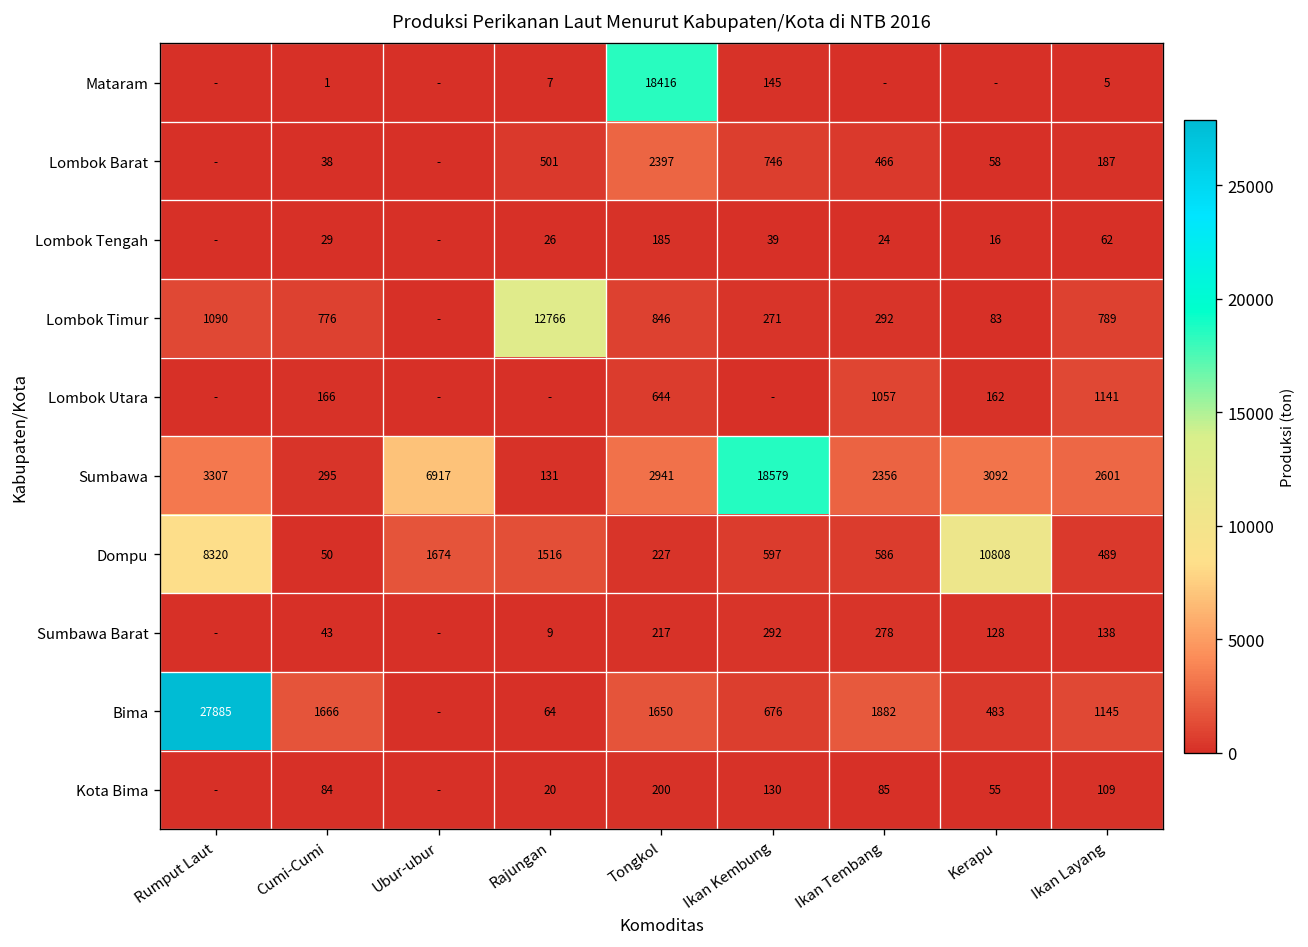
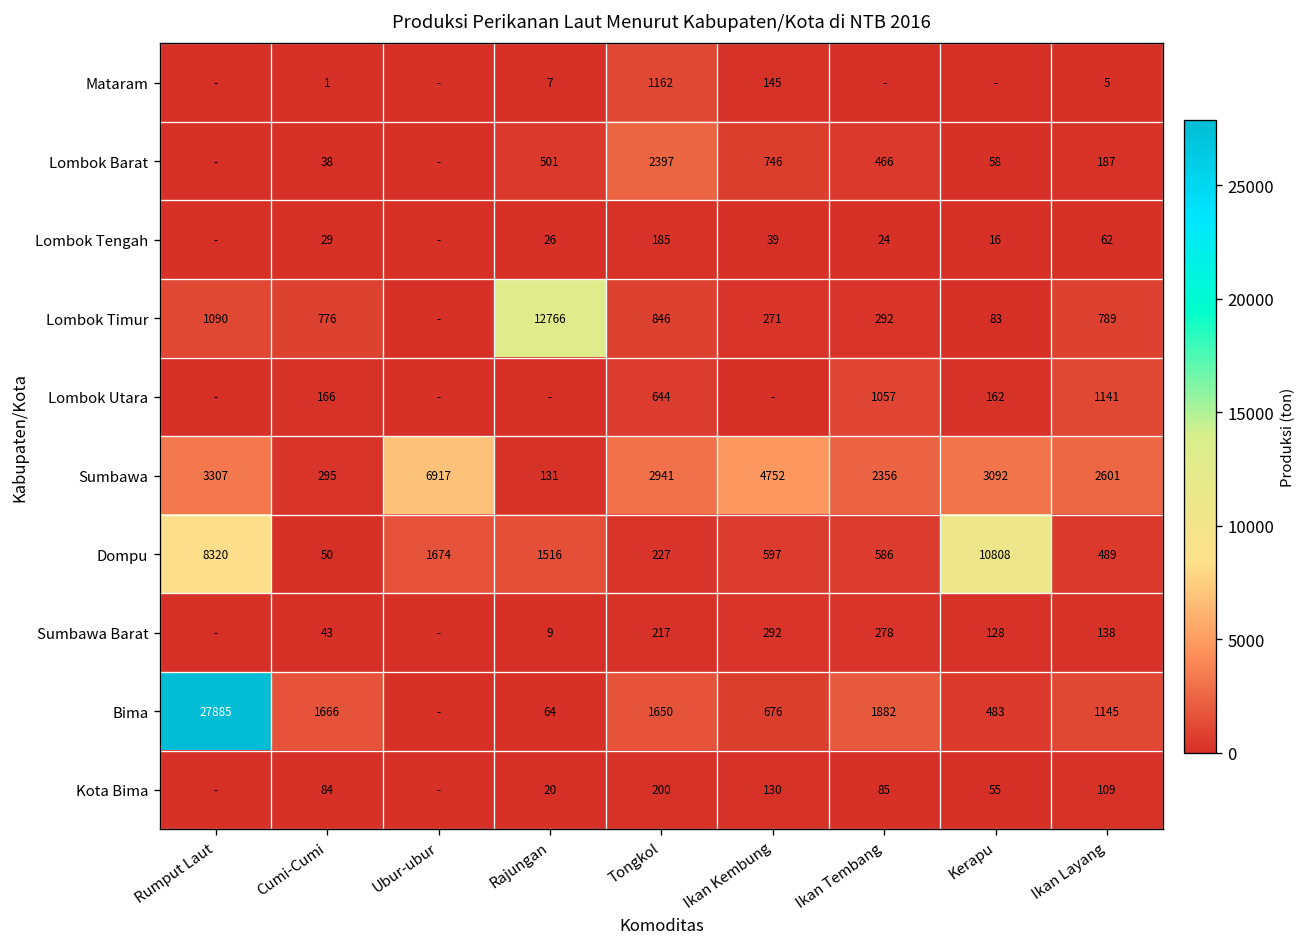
Mataram, Tongkol: 18416 -> 1162
Sumbawa, Ikan Kembung: 18579 -> 4752
